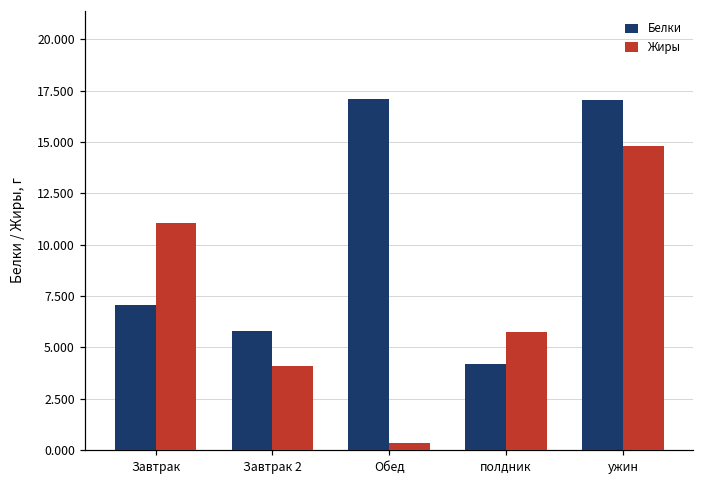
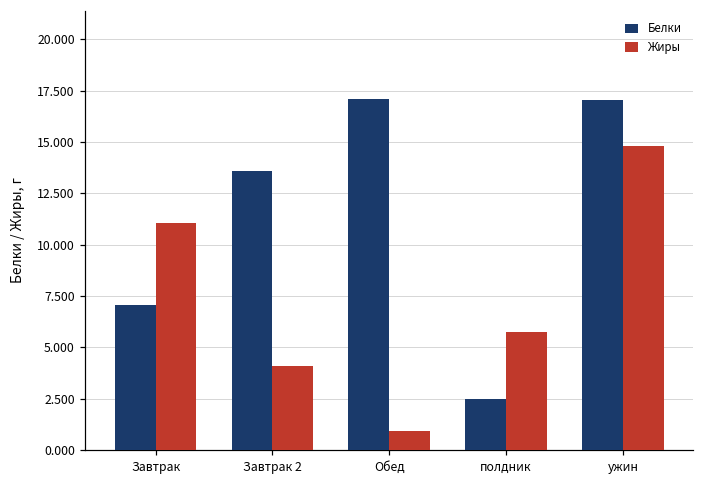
Белки, Завтрак 2: 5.8 -> 13.6
Жиры, Обед: 0.3 -> 0.9
Белки, полдник: 4.2 -> 2.5
